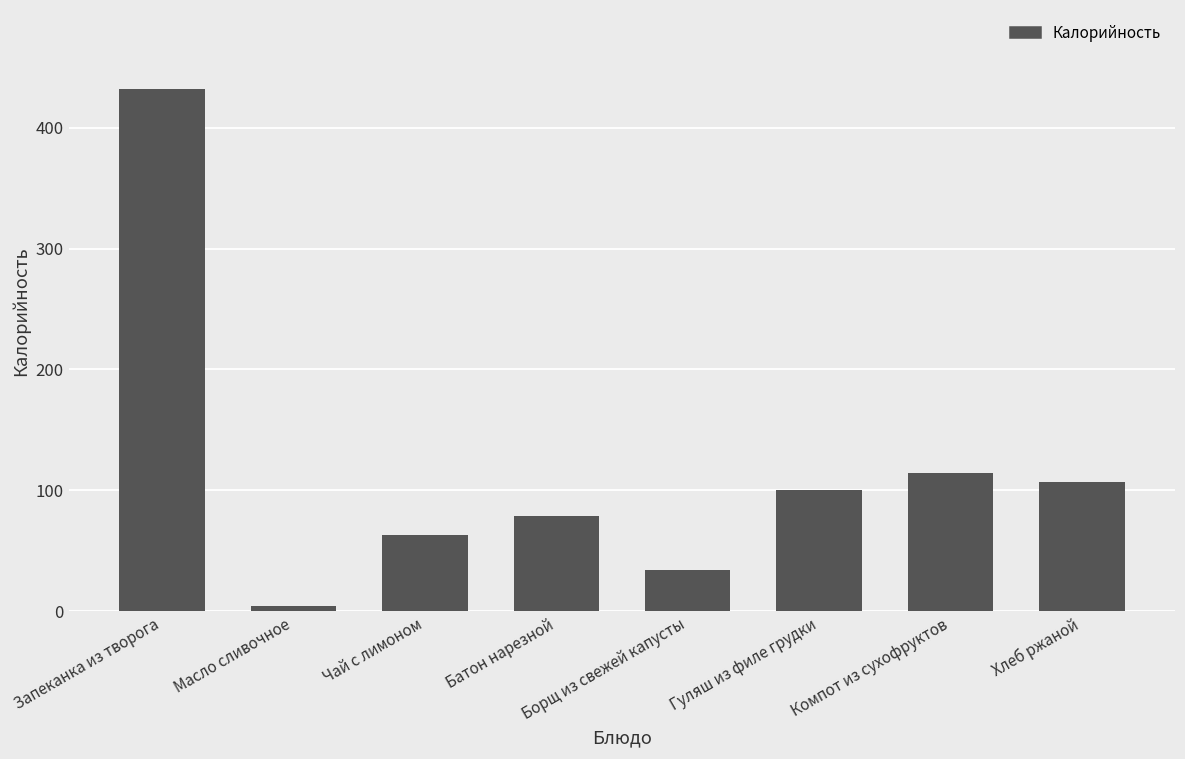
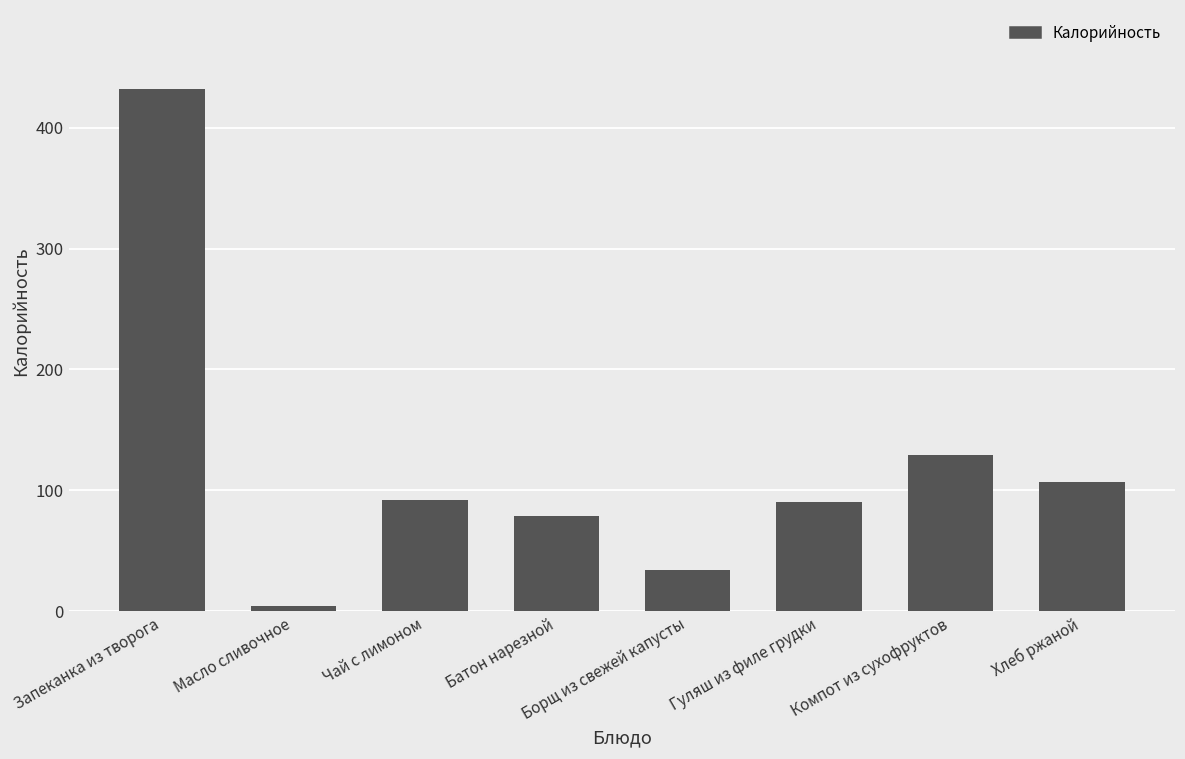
Чай с лимоном: 63 -> 92
Гуляш из филе грудки: 100 -> 90
Компот из сухофруктов: 114 -> 129
